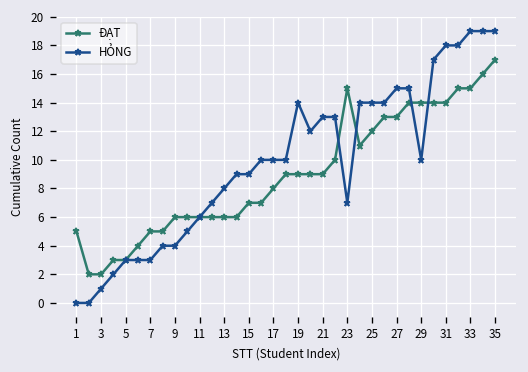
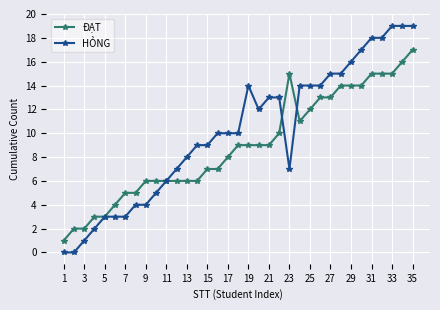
ĐẠT, 1: 5 -> 1
HỎNG, 29: 10 -> 16
ĐẠT, 31: 14 -> 15
